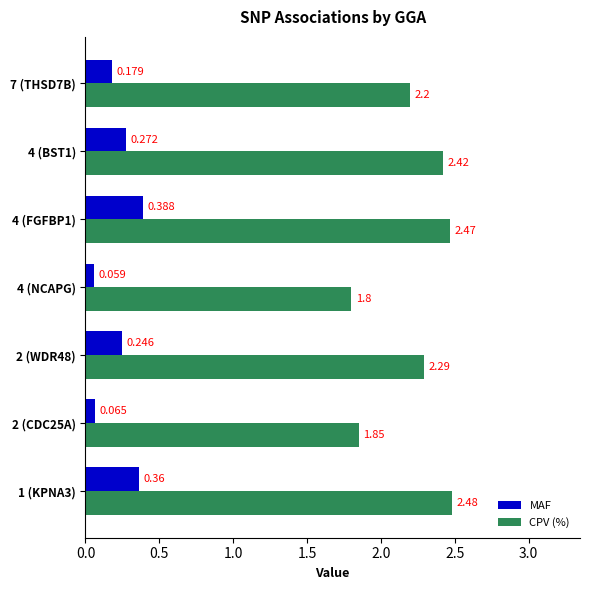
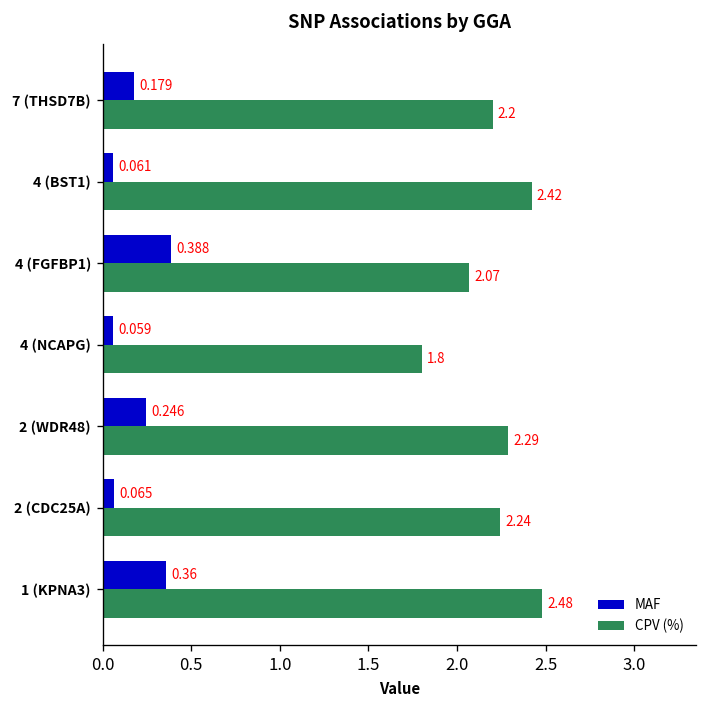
MAF, 4 (BST1): 0.272 -> 0.061
CPV (%), 4 (FGFBP1): 2.47 -> 2.07
CPV (%), 2 (CDC25A): 1.85 -> 2.24
